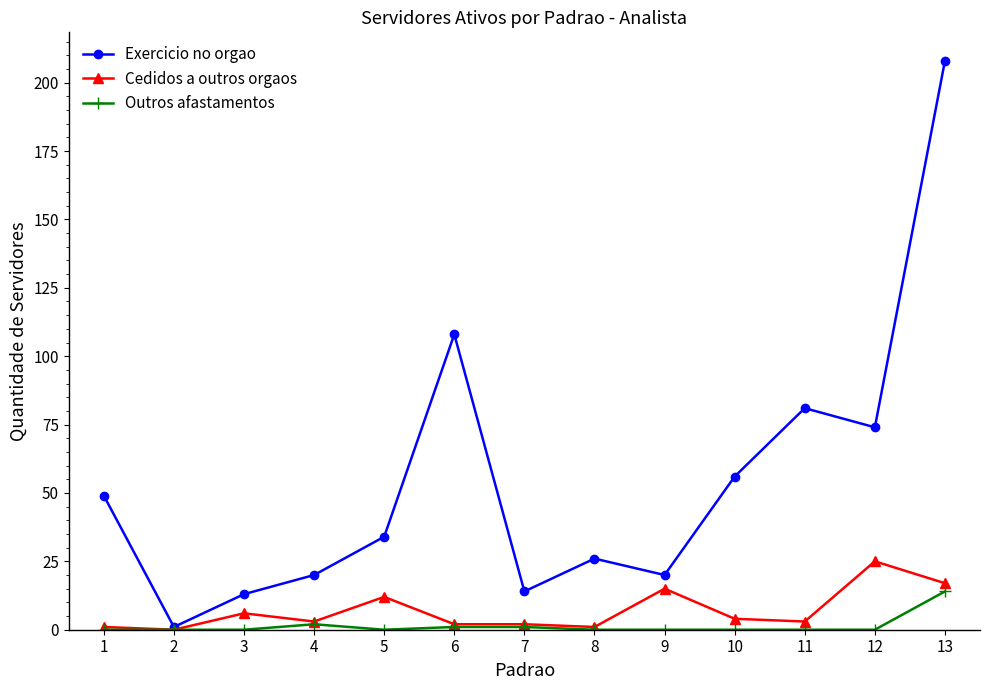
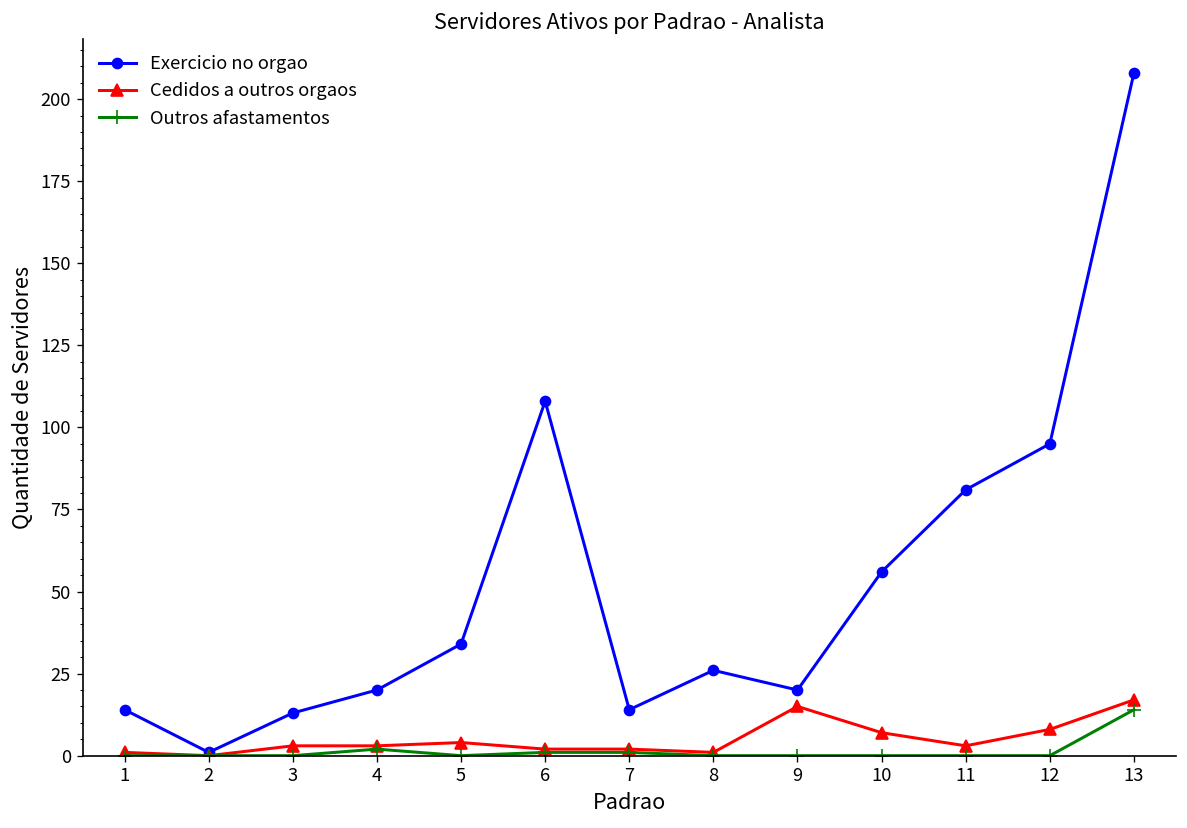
Exercicio no orgao, 1: 49 -> 14
Cedidos a outros orgaos, 3: 6 -> 3
Cedidos a outros orgaos, 5: 12 -> 4
Cedidos a outros orgaos, 10: 4 -> 7
Exercicio no orgao, 12: 74 -> 95
Cedidos a outros orgaos, 12: 25 -> 8
